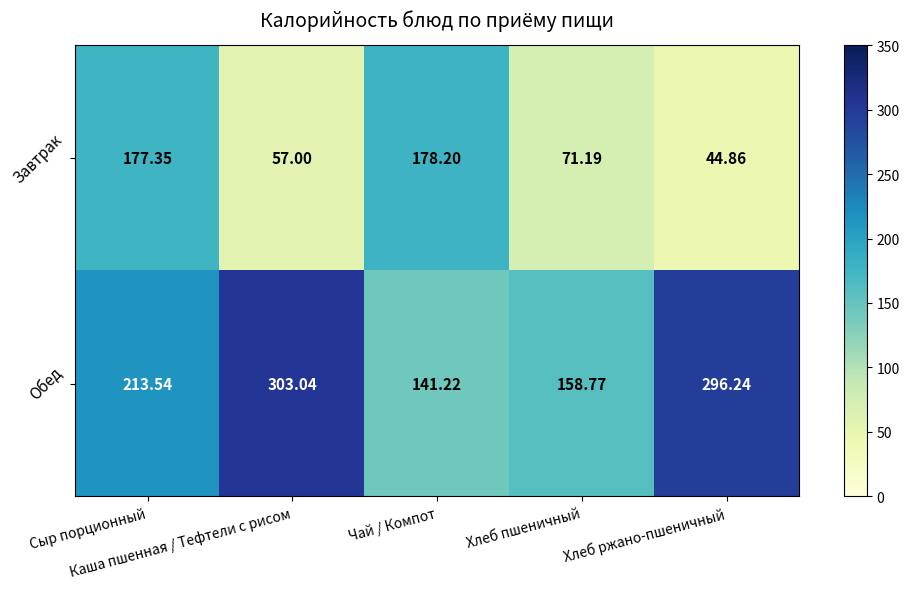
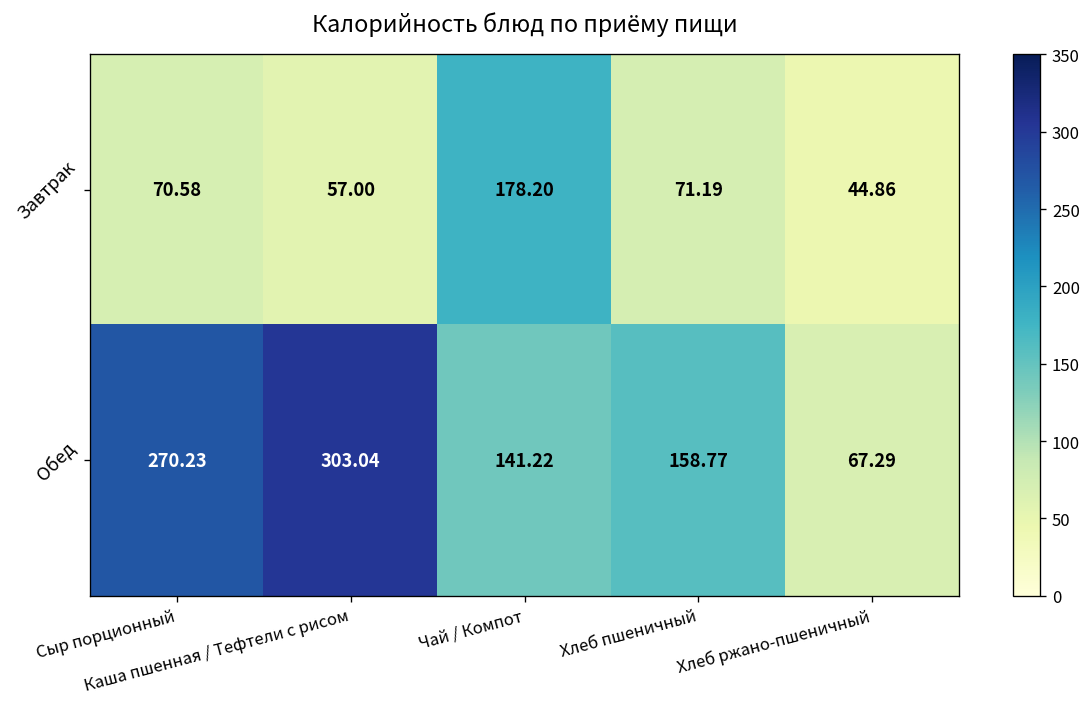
Завтрак, Сыр порционный: 177.35 -> 70.58
Обед, Сыр порционный: 213.54 -> 270.23
Обед, Хлеб ржано-пшеничный: 296.24 -> 67.29
